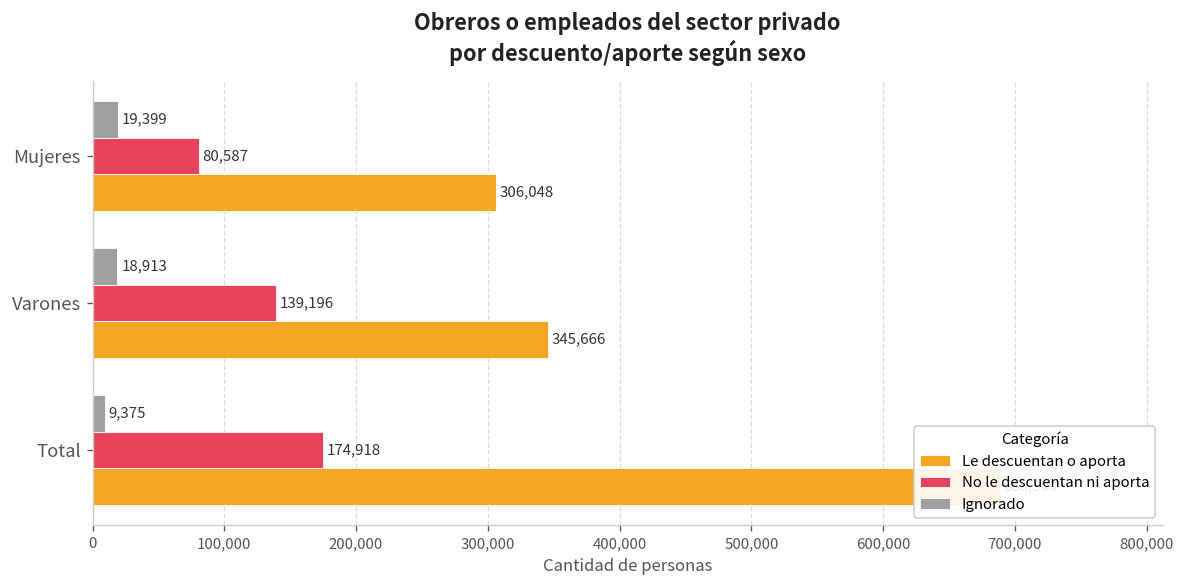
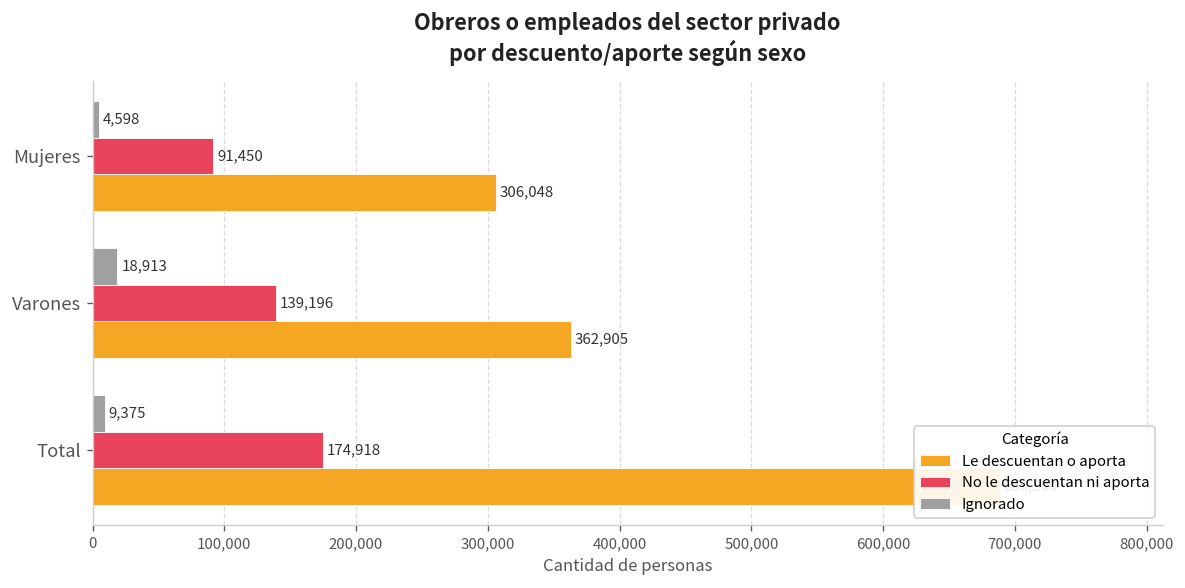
Ignorado, Mujeres: 19,399 -> 4,598
No le descuentan ni aporta, Mujeres: 80,587 -> 91,450
Le descuentan o aporta, Varones: 345,666 -> 362,905
